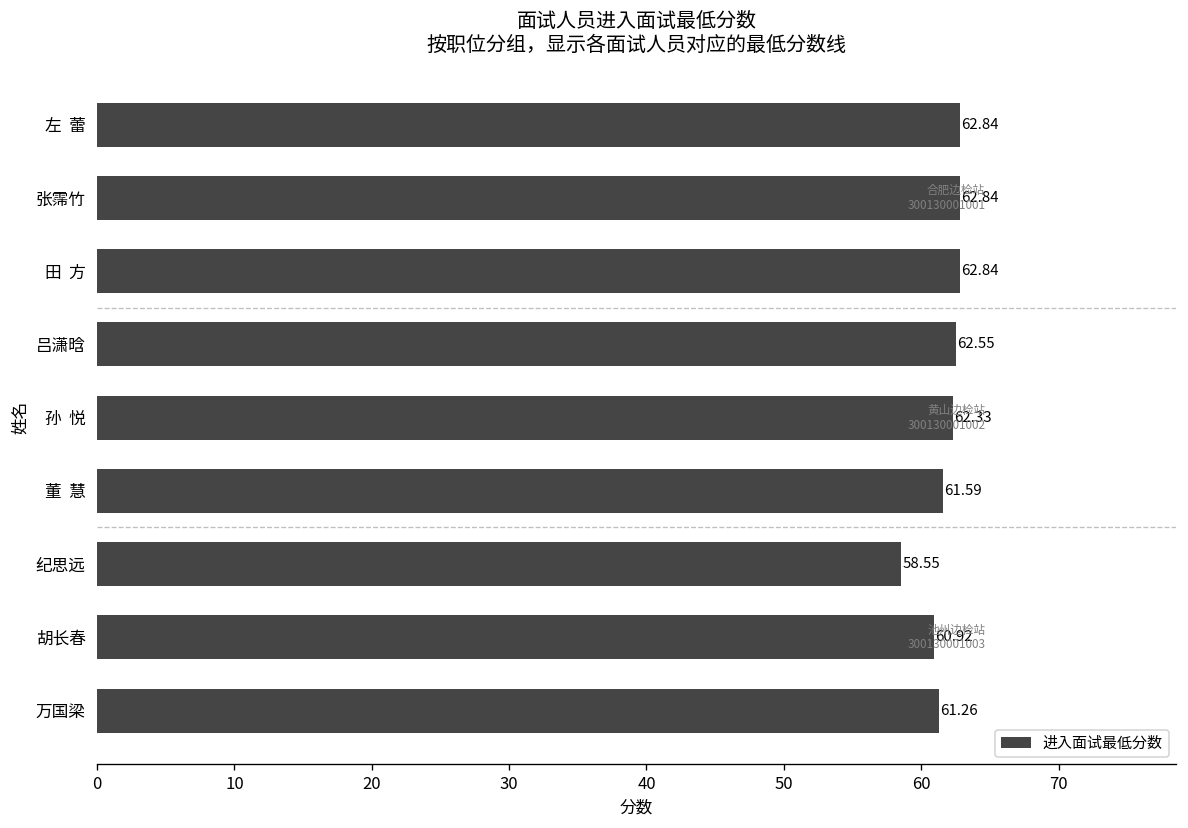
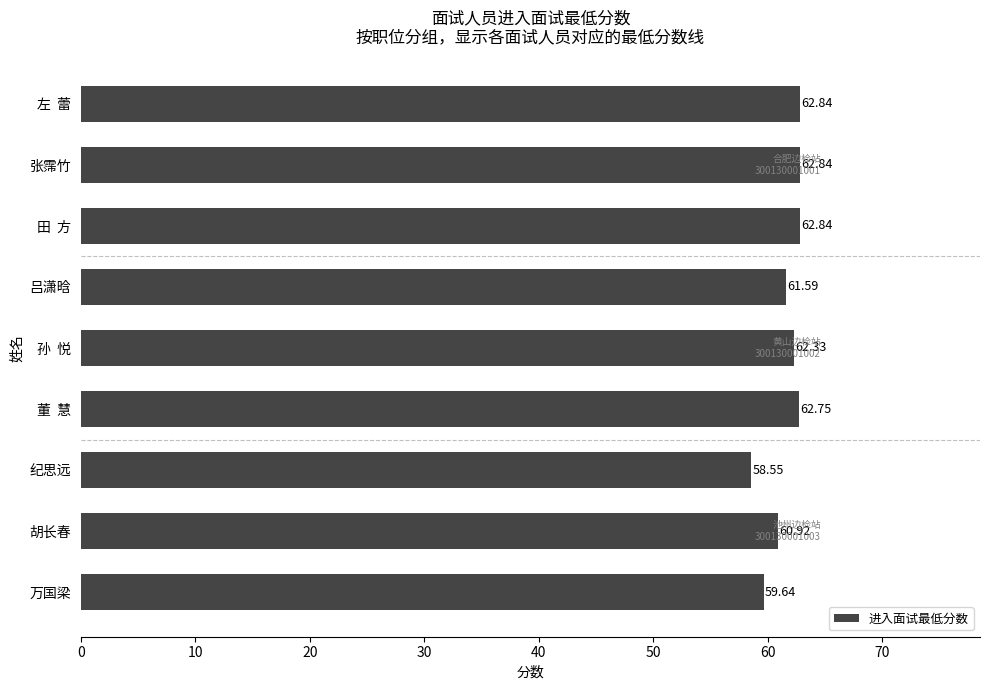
吕潇晗: 62.55 -> 61.59
董 慧: 61.59 -> 62.75
万国梁: 61.26 -> 59.64
